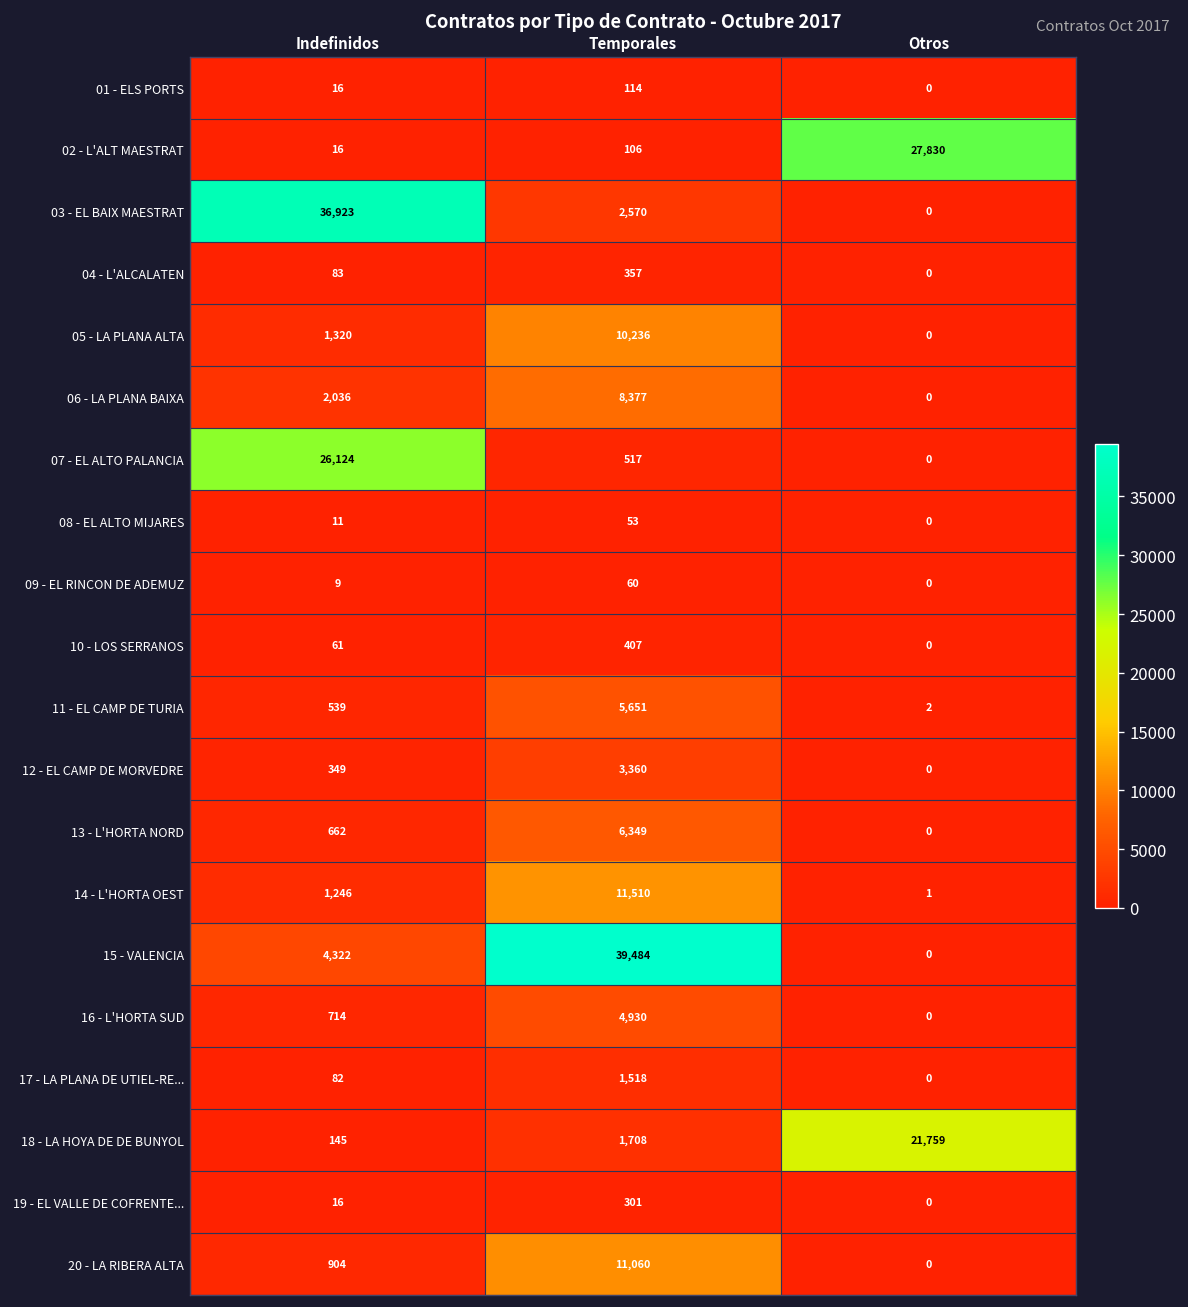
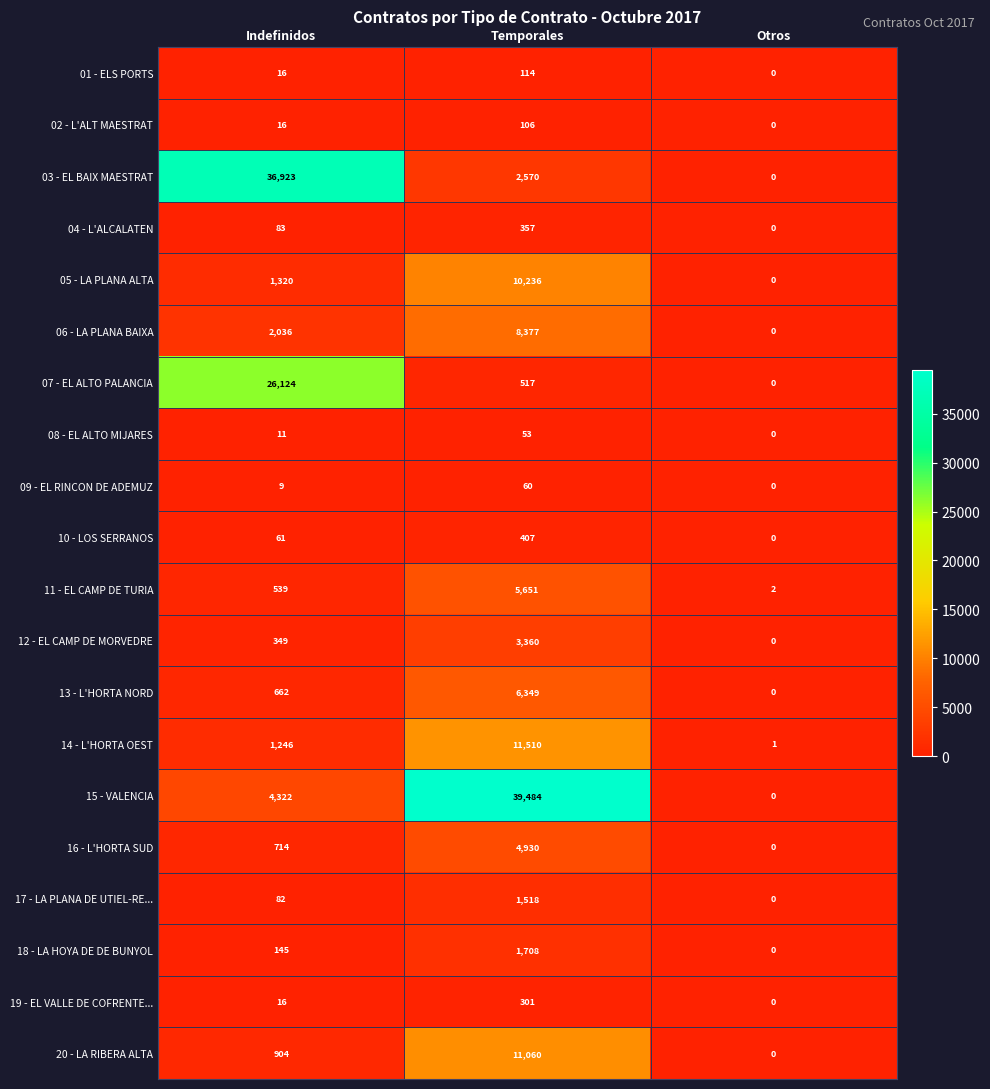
02 - L'ALT MAESTRAT, Otros: 27,830 -> 0
18 - LA HOYA DE DE BUNYOL, Otros: 21,759 -> 0
